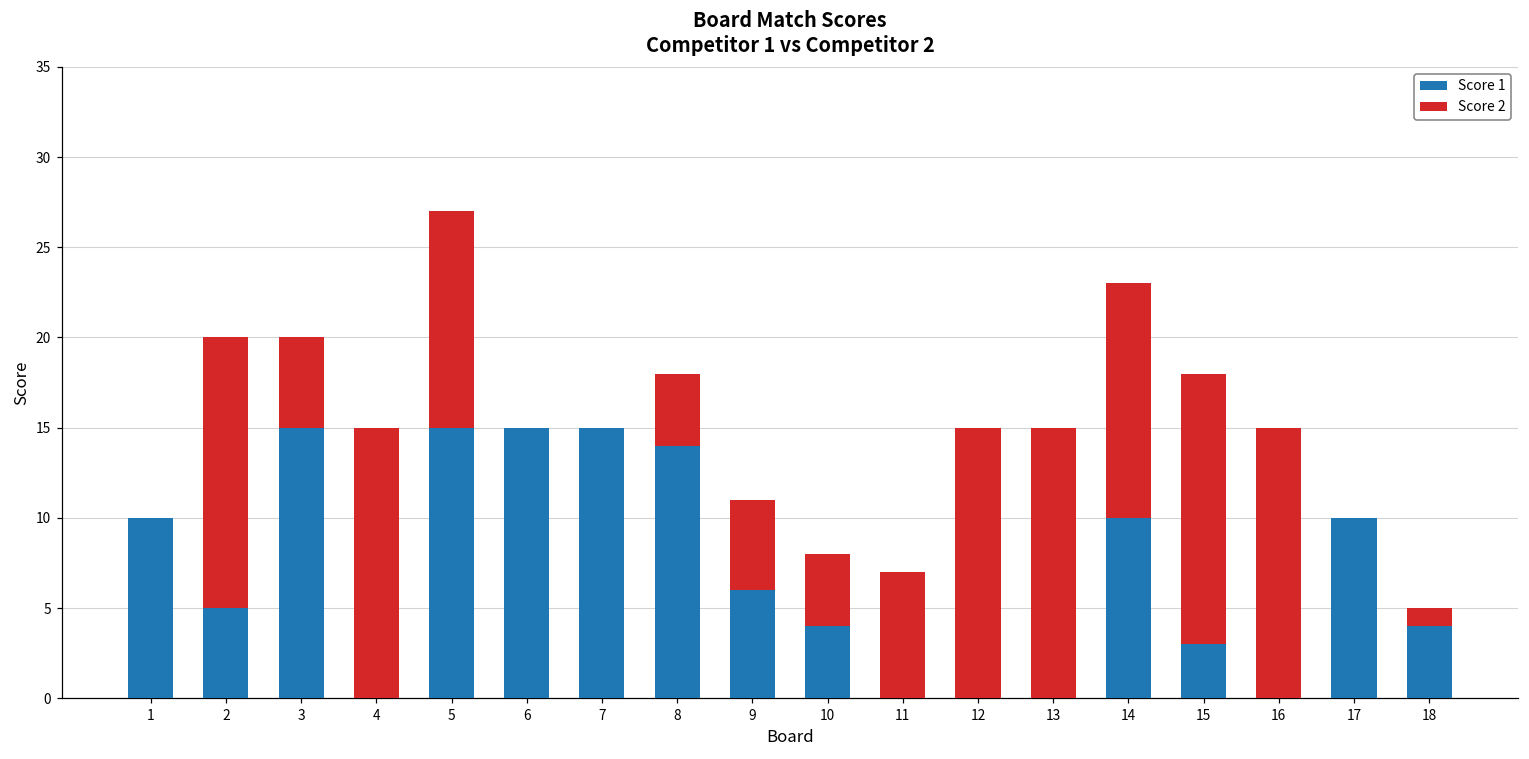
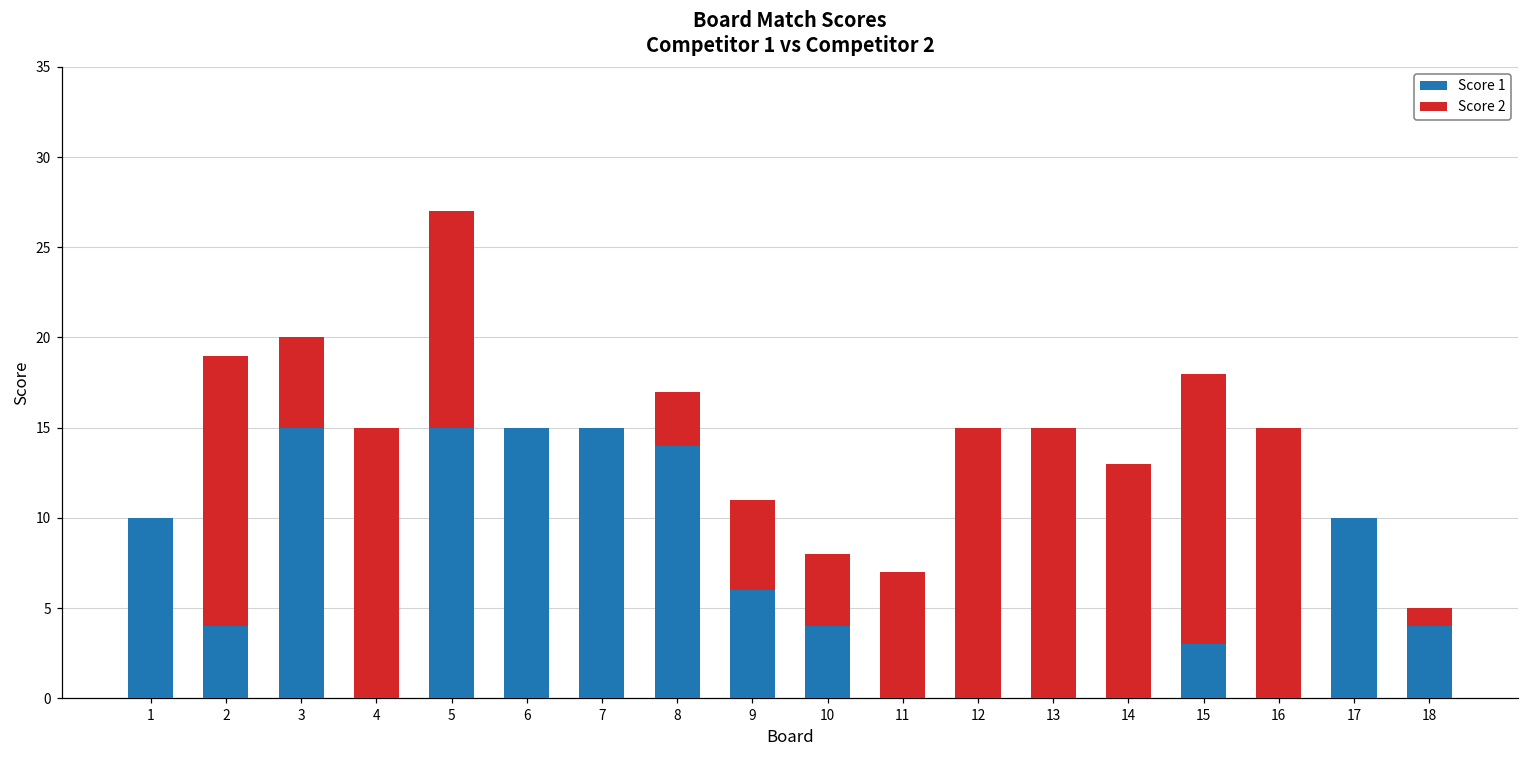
Score 1, 2: 5 -> 4
Score 2, 8: 4 -> 3
Score 1, 14: 10 -> 0
